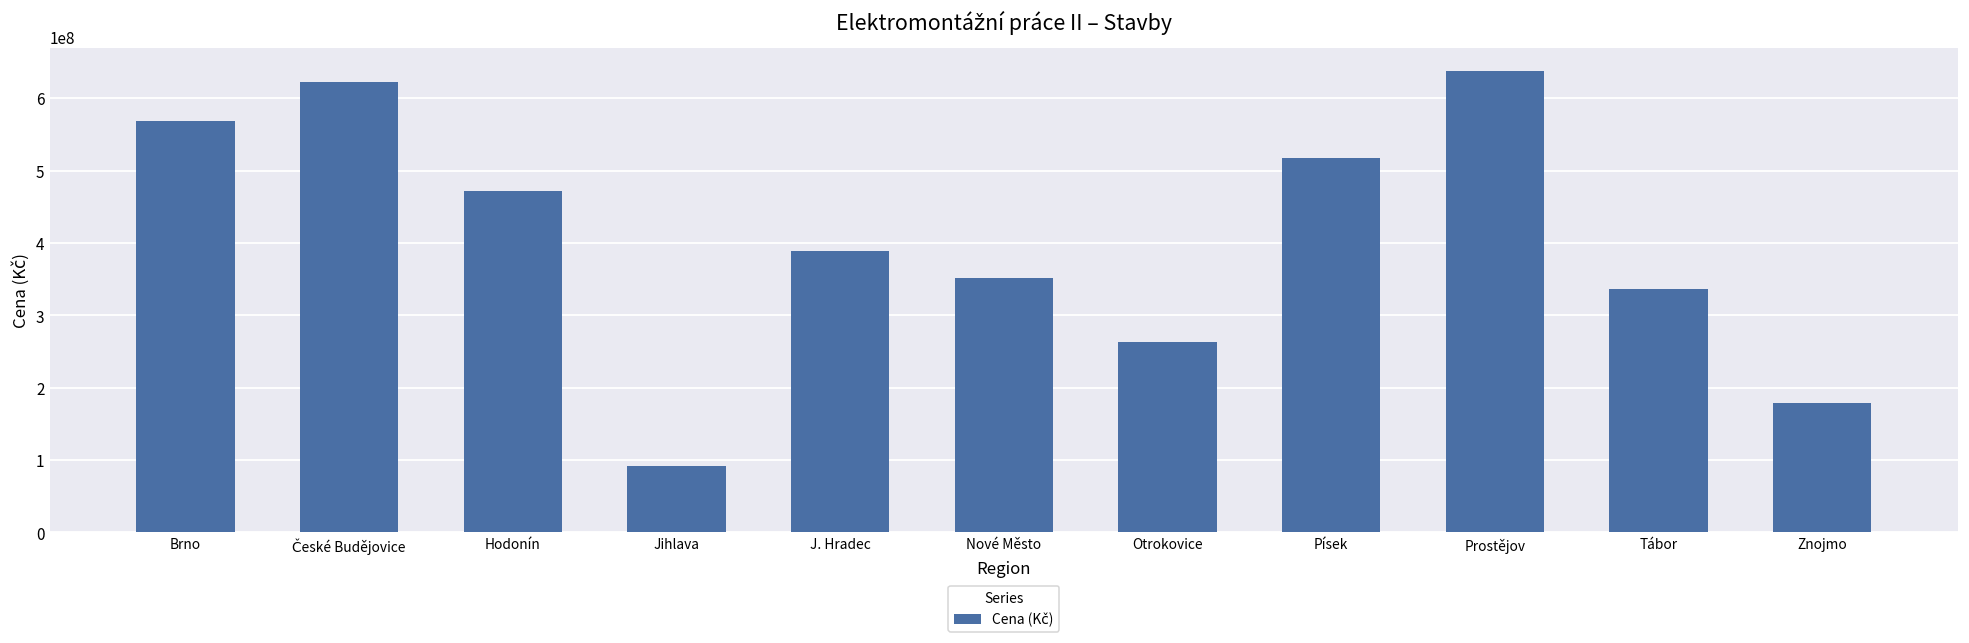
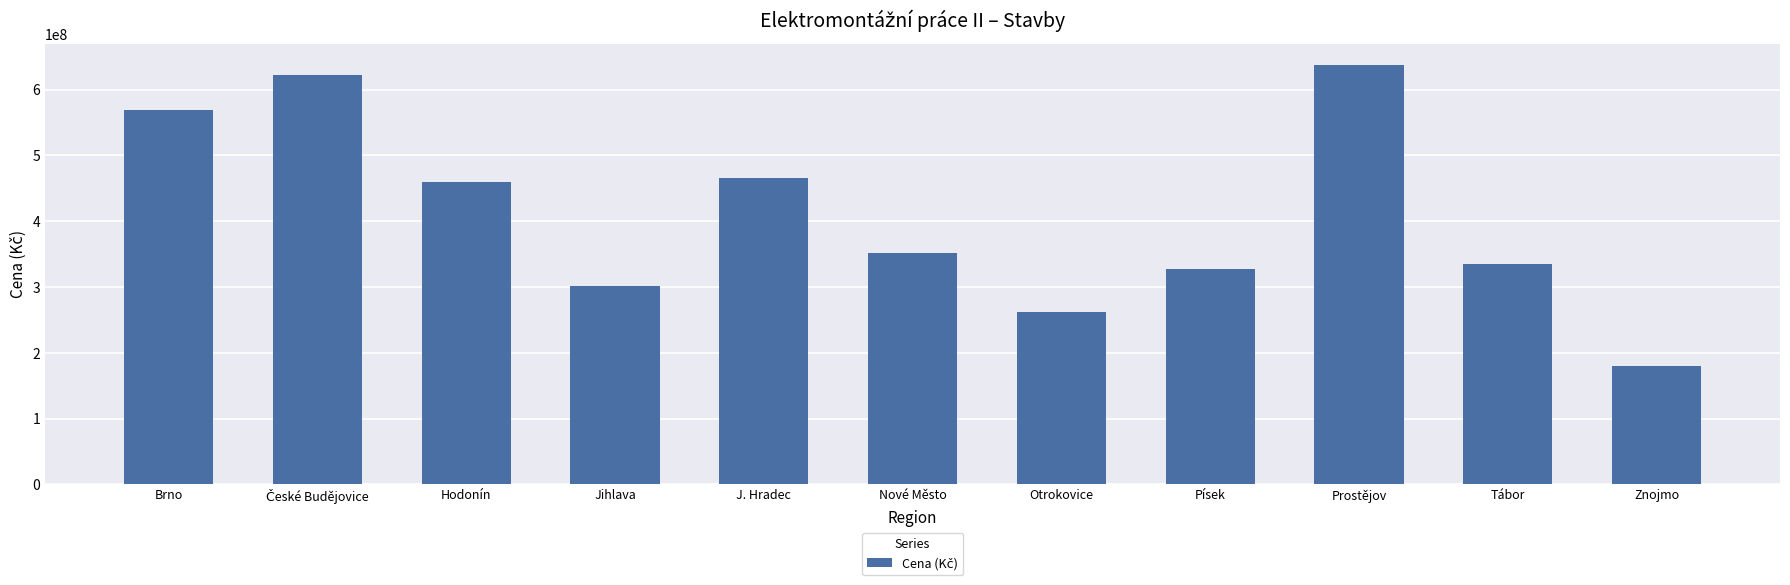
Hodonín: 470000000 -> 460000000
Jihlava: 90000000 -> 300000000
J. Hradec: 390000000 -> 470000000
Písek: 520000000 -> 330000000
